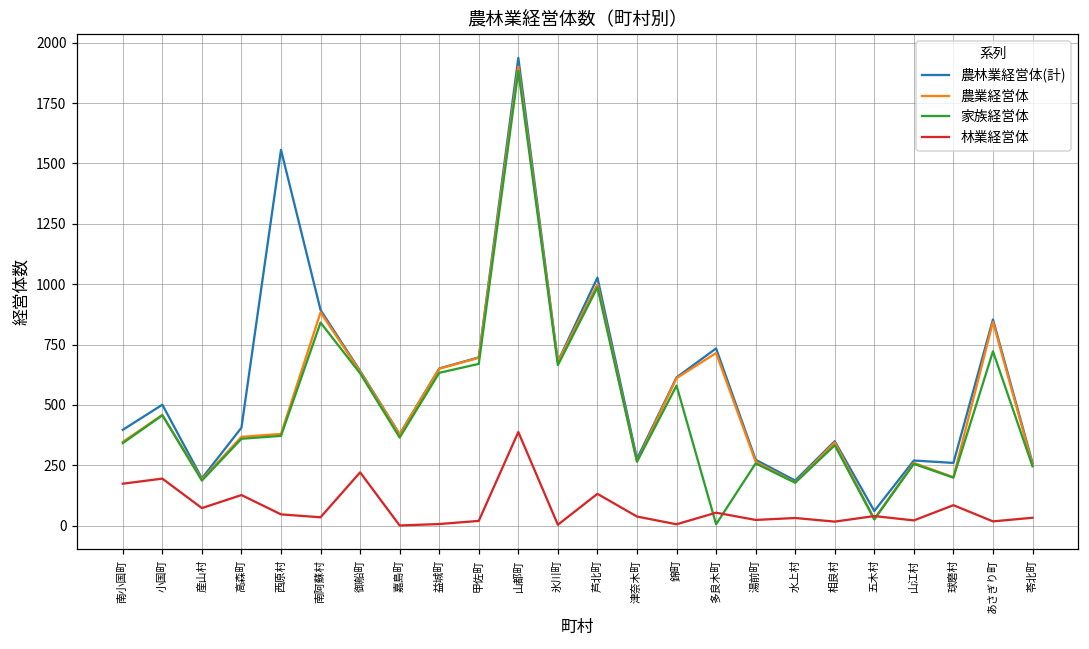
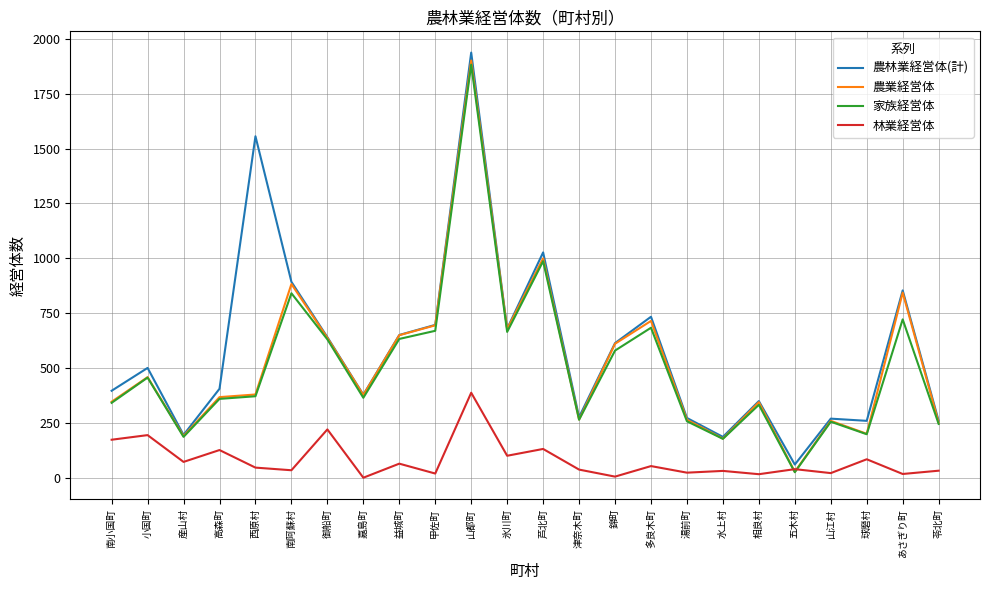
林業経営体, 益城町: 10 -> 70
林業経営体, 氷川町: 0 -> 100
家族経営体, 多良木町: 10 -> 680
